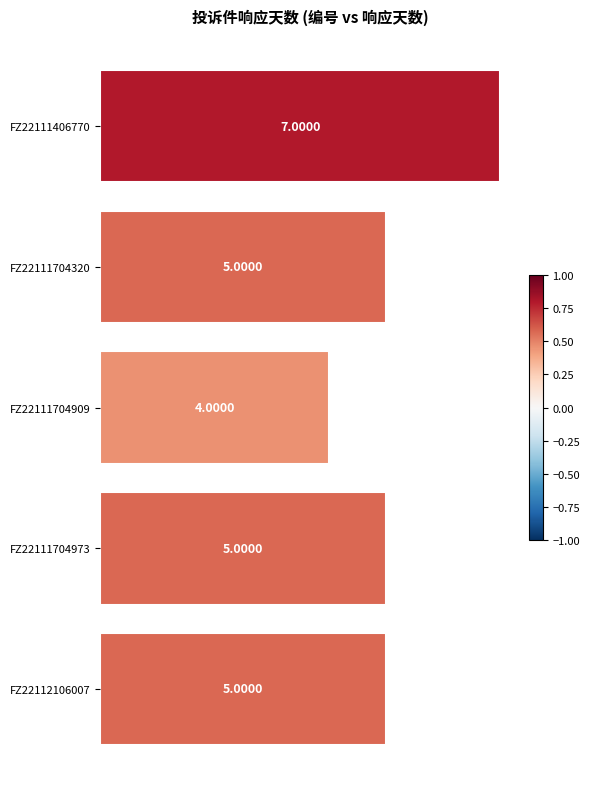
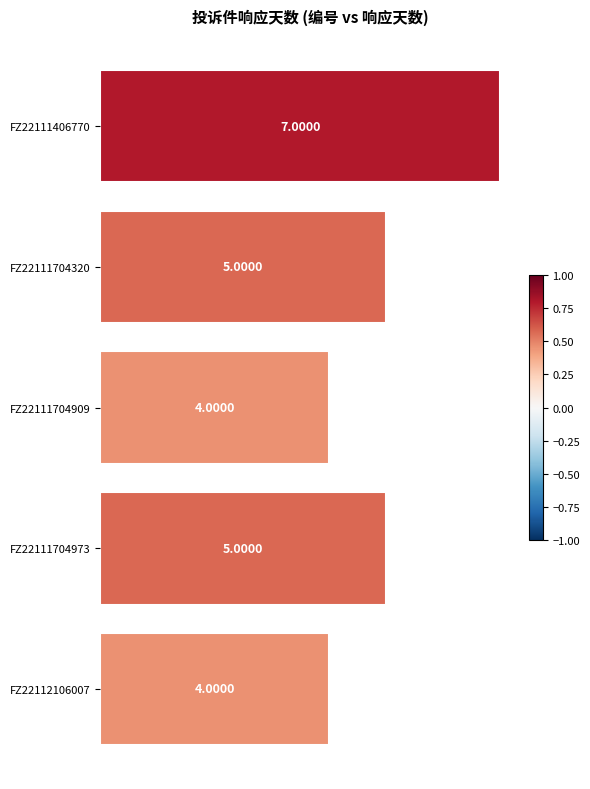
FZ22112106007: 5.0000 -> 4.0000
